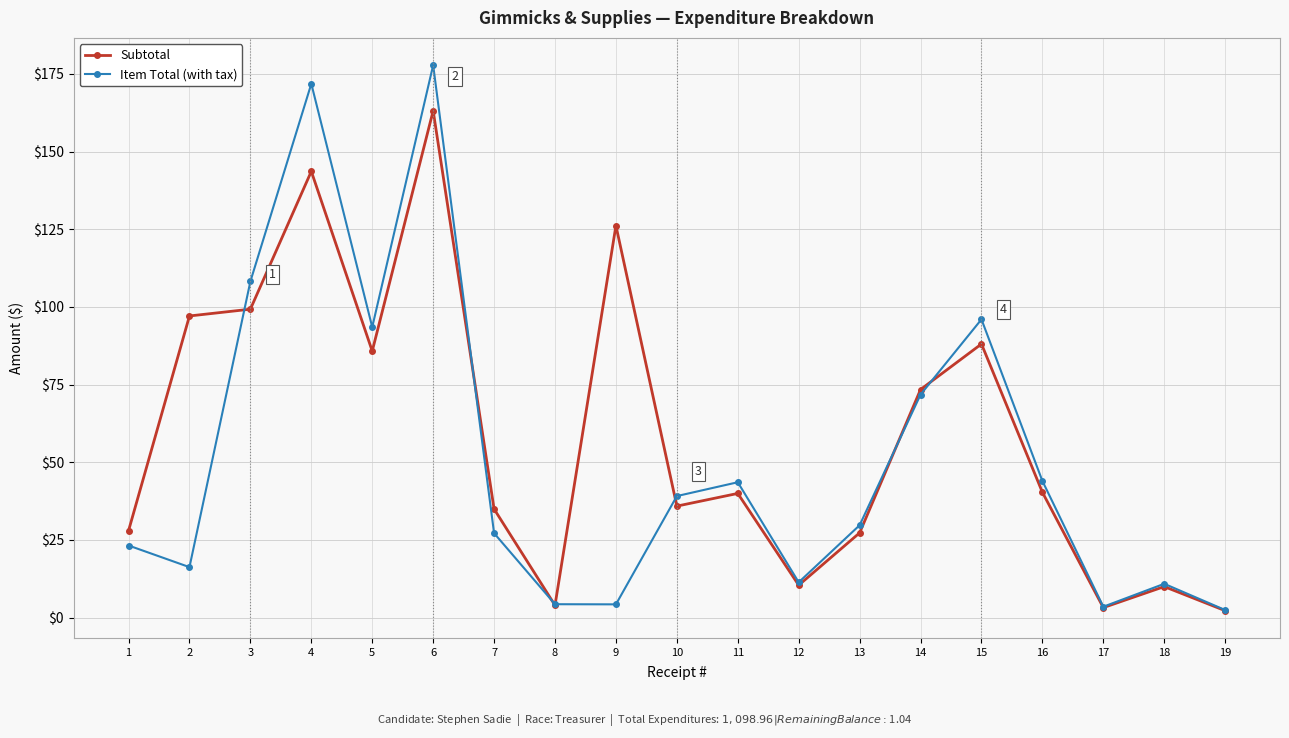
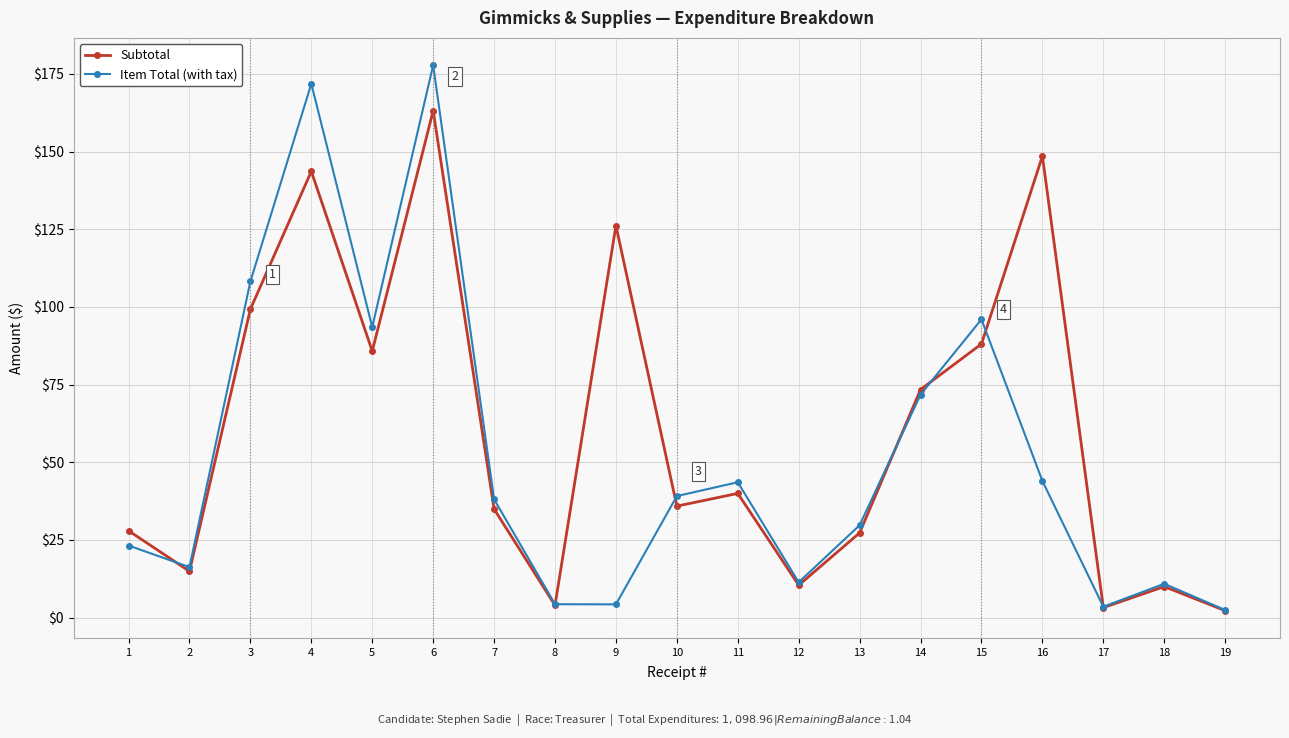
Subtotal, 2: $97 -> $15
Item Total (with tax), 7: $27 -> $38
Subtotal, 16: $40 -> $149
